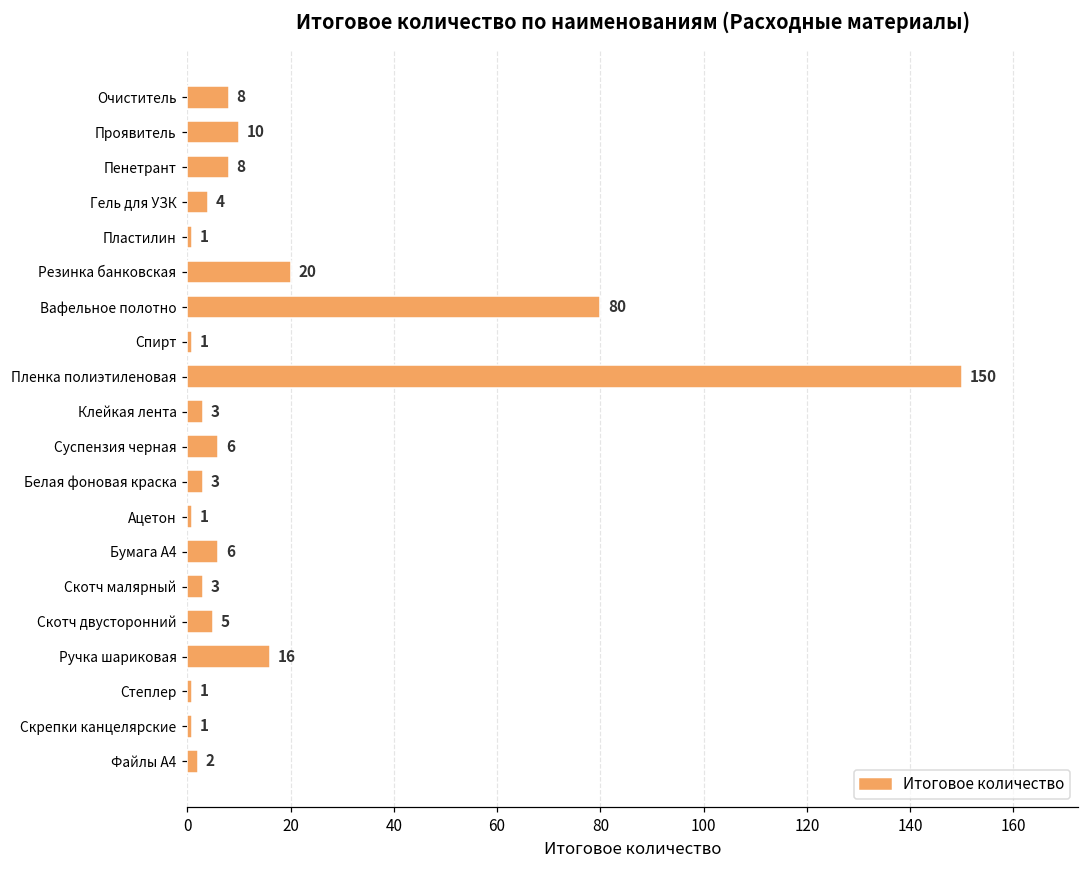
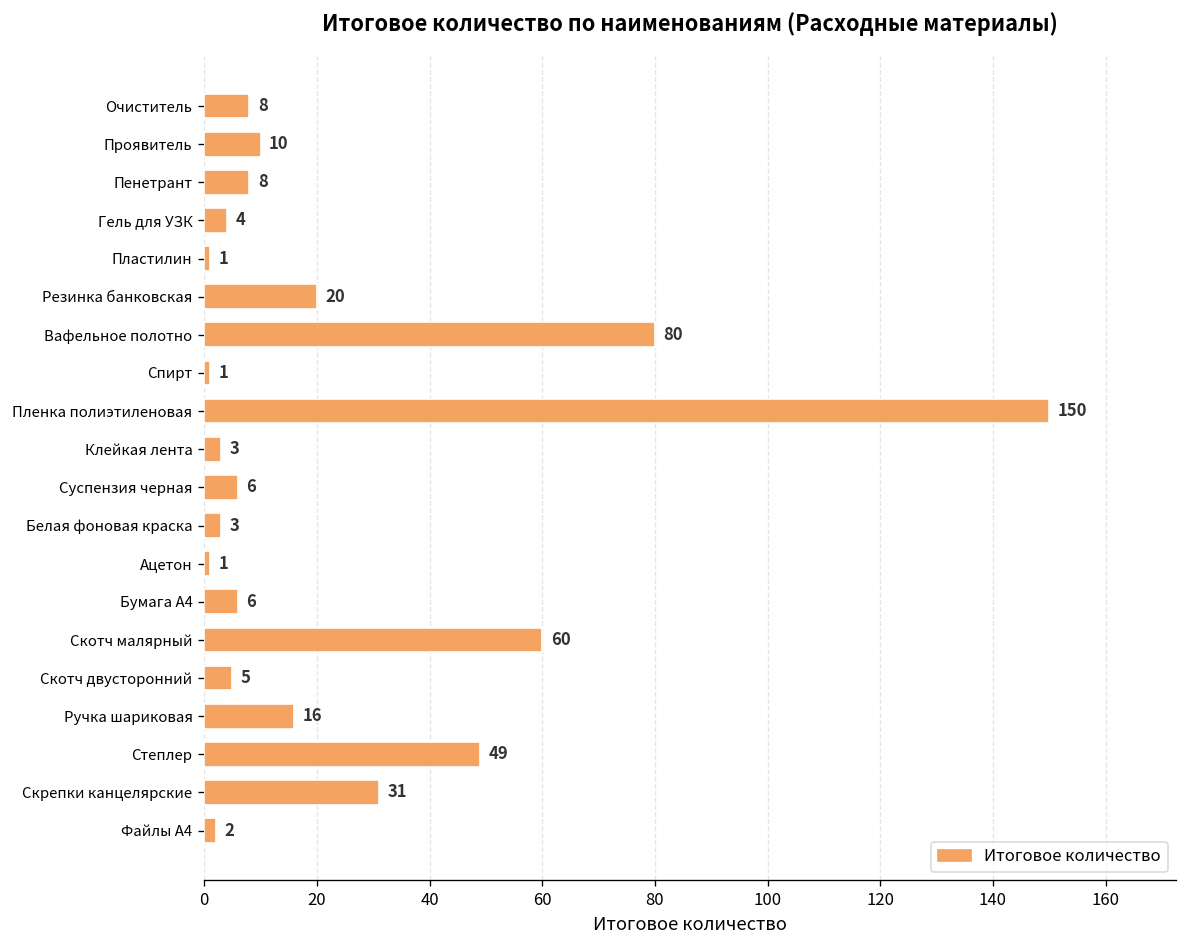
Скотч малярный: 3 -> 60
Степлер: 1 -> 49
Скрепки канцелярские: 1 -> 31
